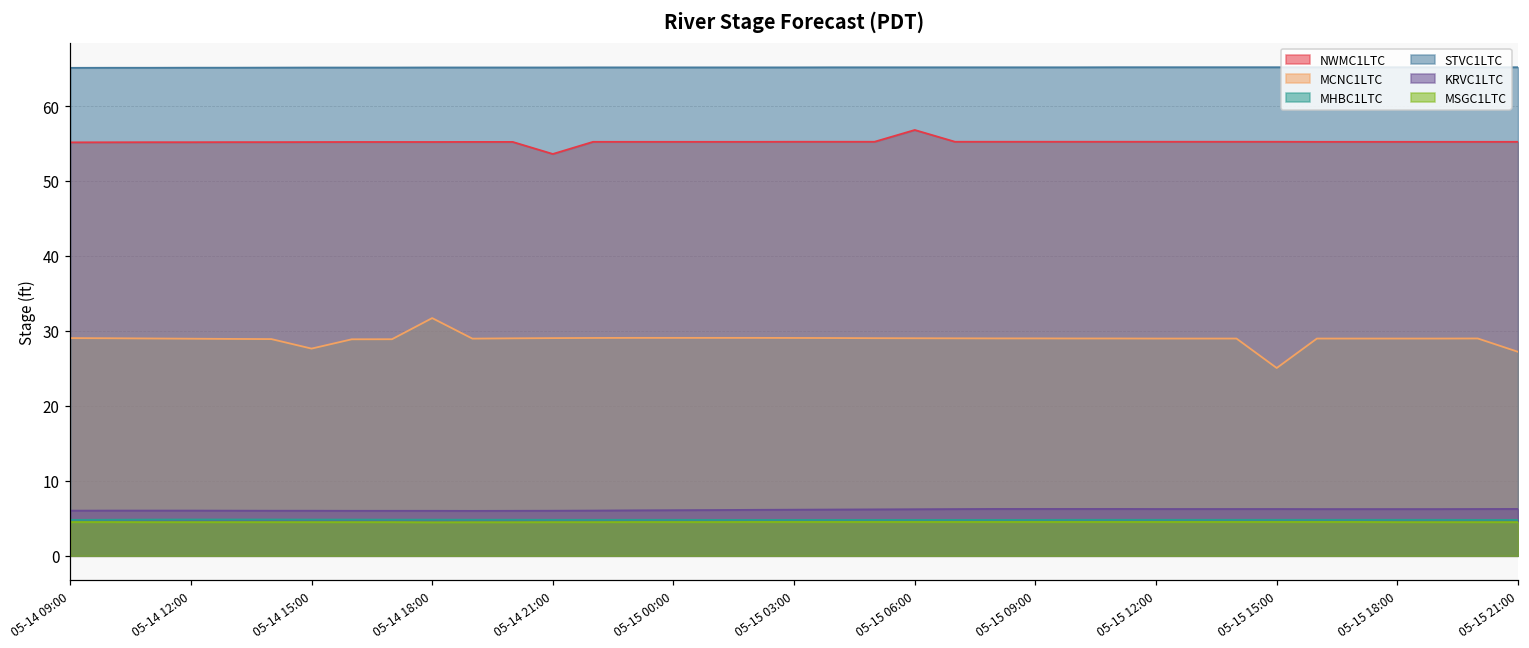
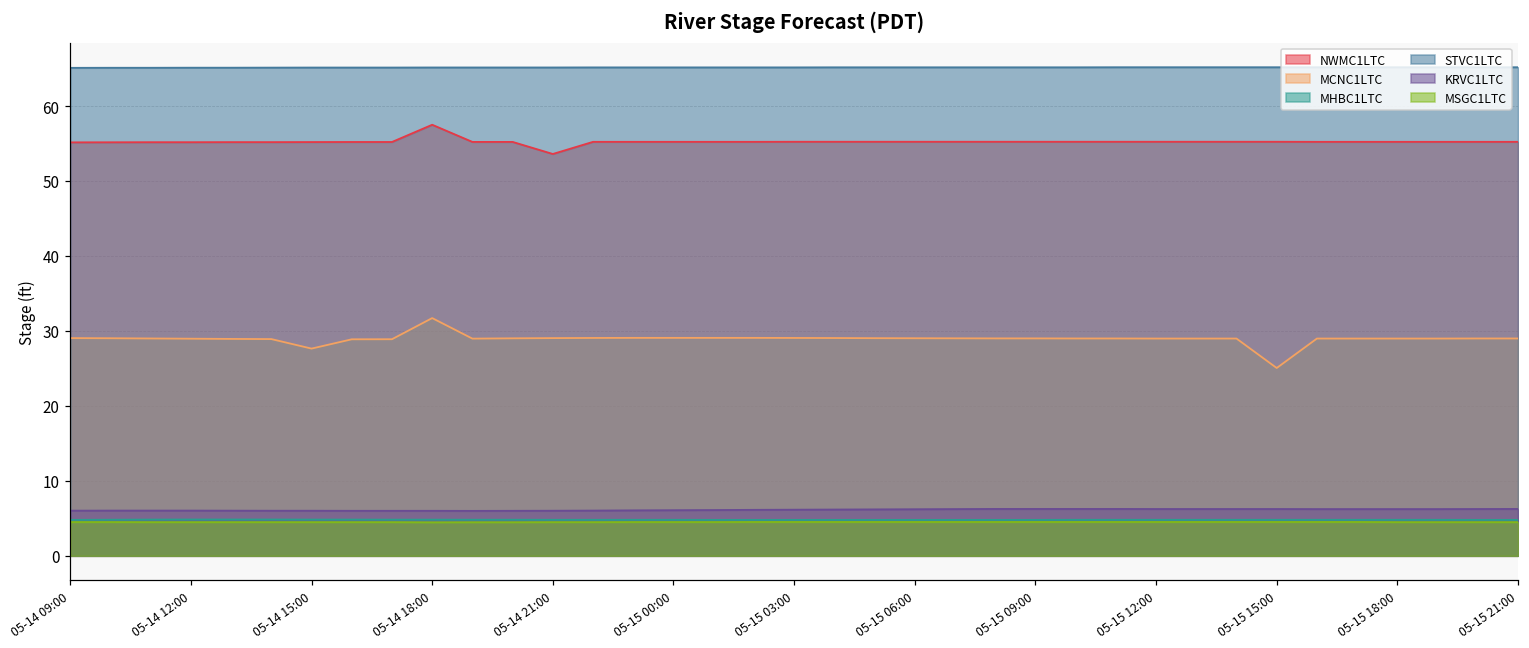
NWMC1LTC, 05-14 18:00: 55 -> 58
NWMC1LTC, 05-15 06:00: 57 -> 55
MCNC1LTC, 05-15 21:00: 27 -> 29
